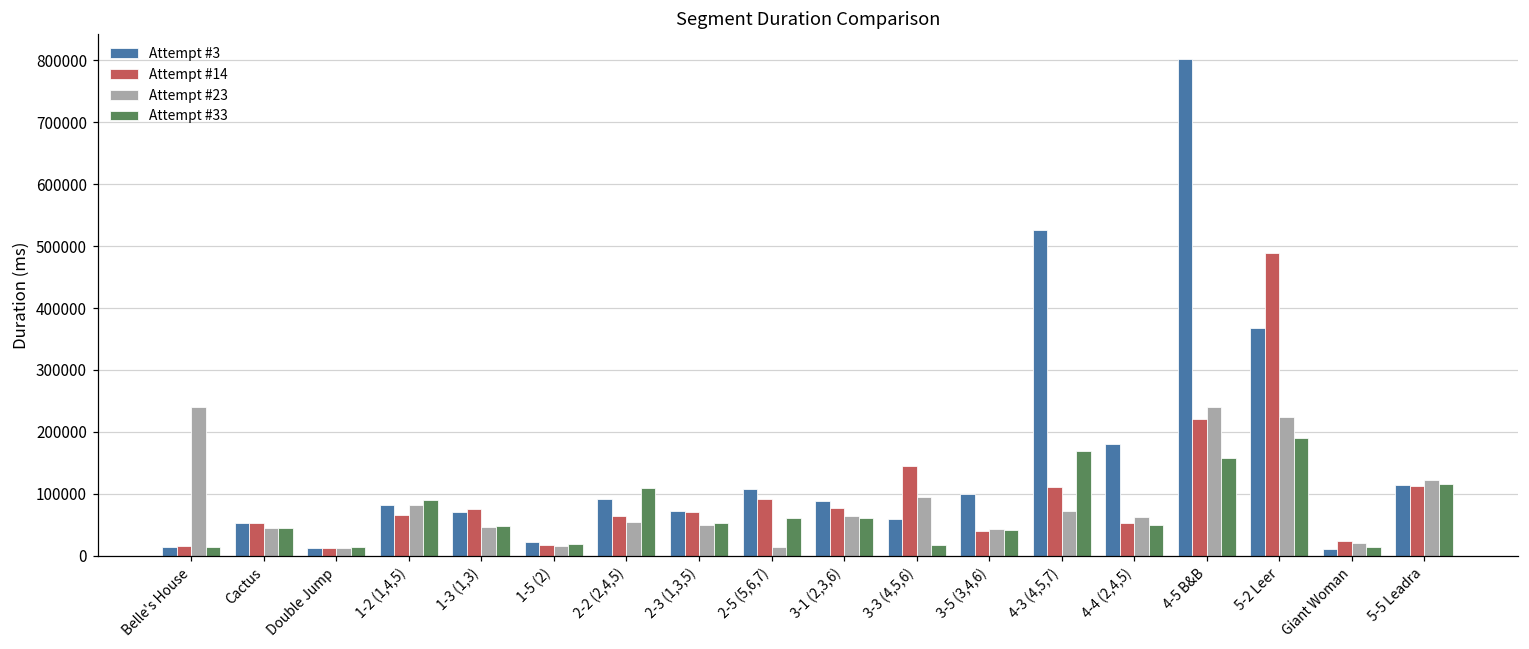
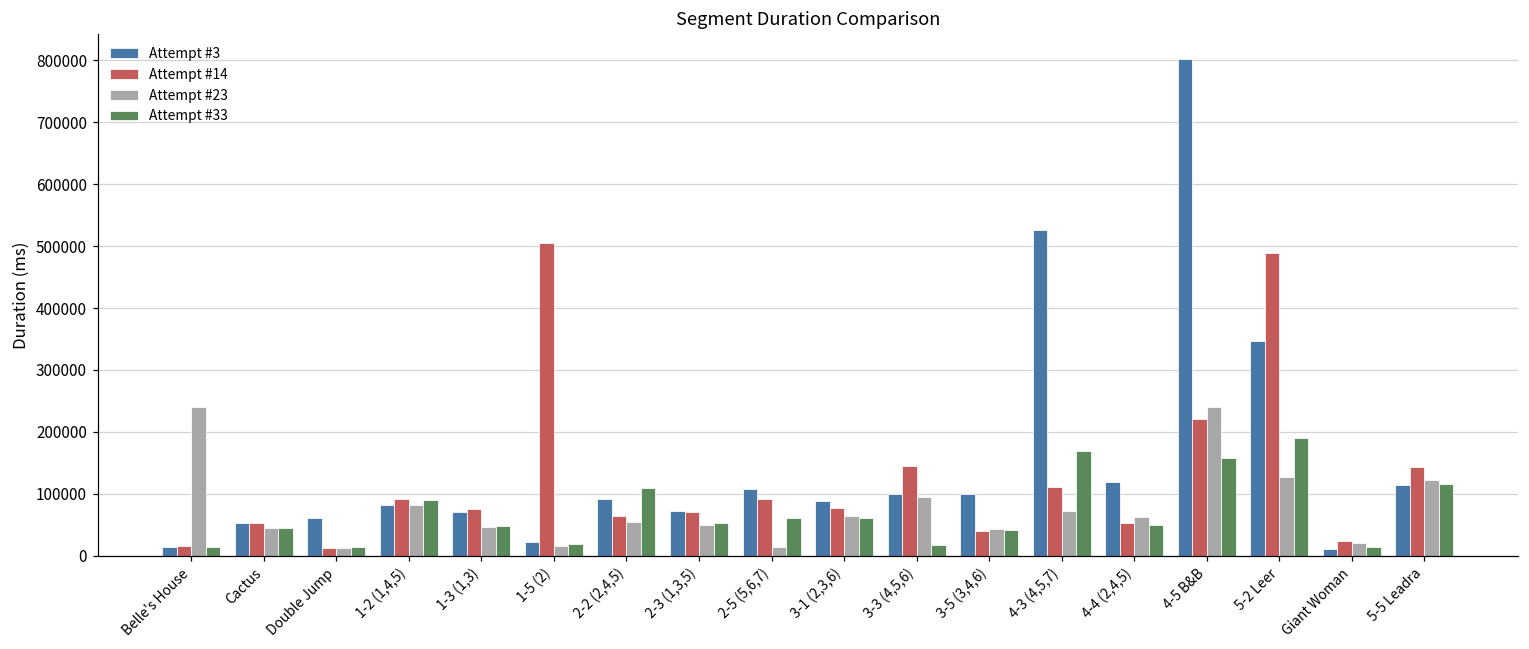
Attempt #3, Double Jump: 10000 -> 60000
Attempt #14, 1-2 (1,4,5): 70000 -> 90000
Attempt #14, 1-5 (2): 20000 -> 510000
Attempt #3, 3-3 (4,5,6): 60000 -> 100000
Attempt #3, 4-4 (2,4,5): 180000 -> 120000
Attempt #3, 5-2 Leer: 370000 -> 350000
Attempt #23, 5-2 Leer: 220000 -> 130000
Attempt #14, 5-5 Leadra: 110000 -> 140000
